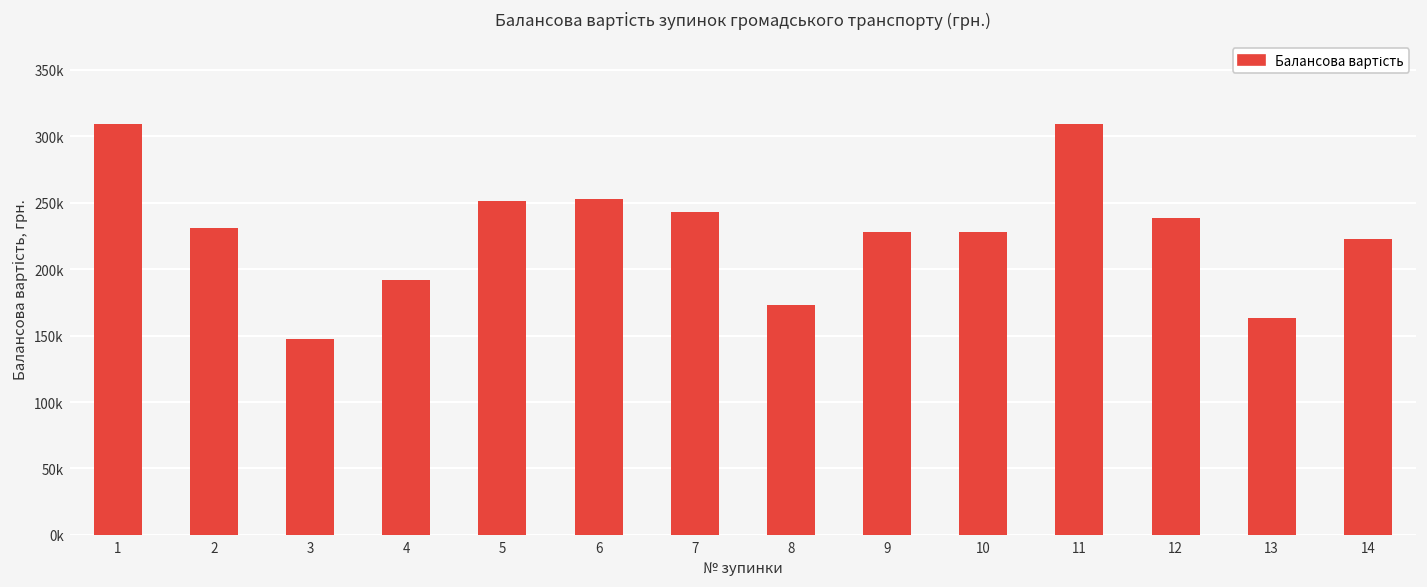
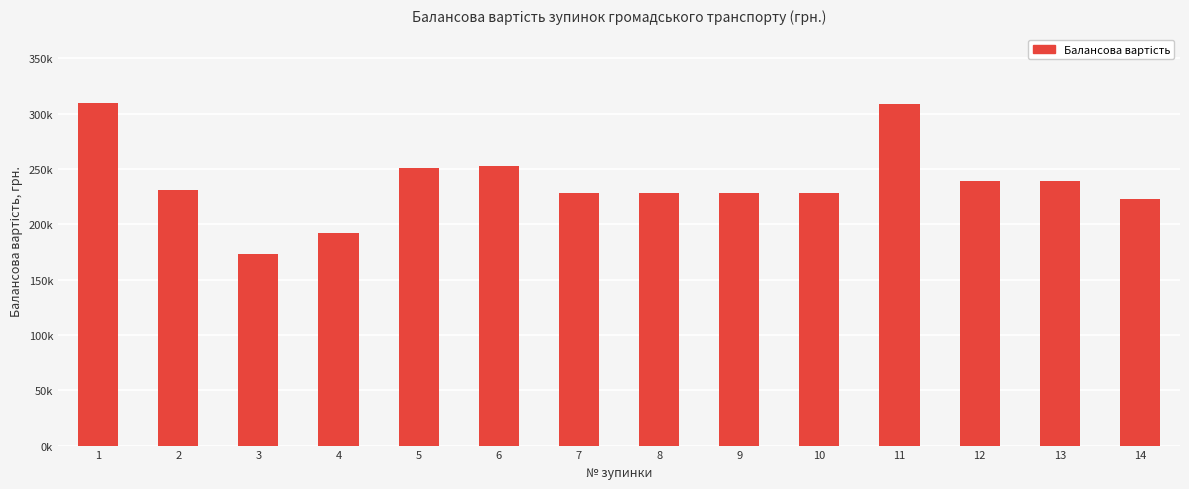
3: 147000 -> 173000
7: 243000 -> 228000
8: 173000 -> 228000
13: 163000 -> 239000
